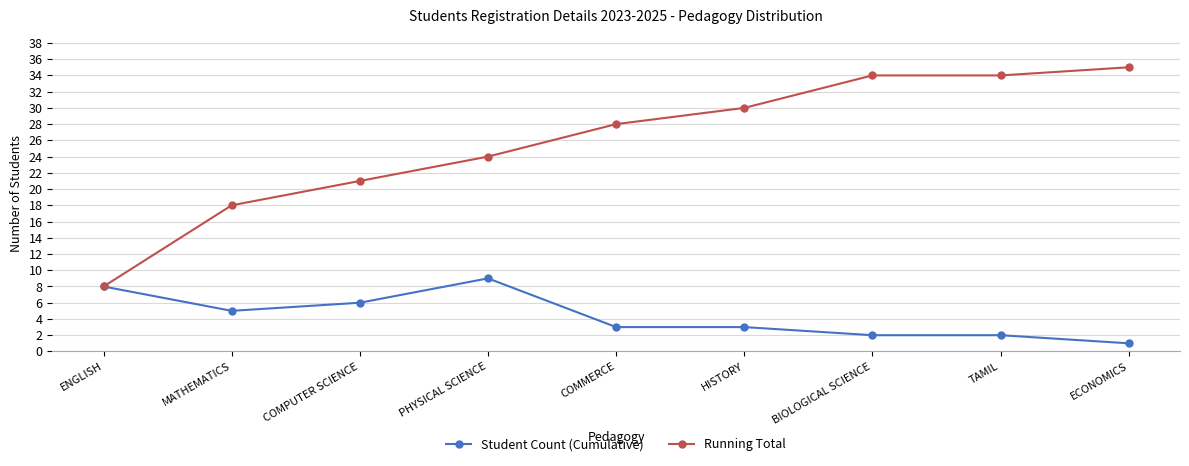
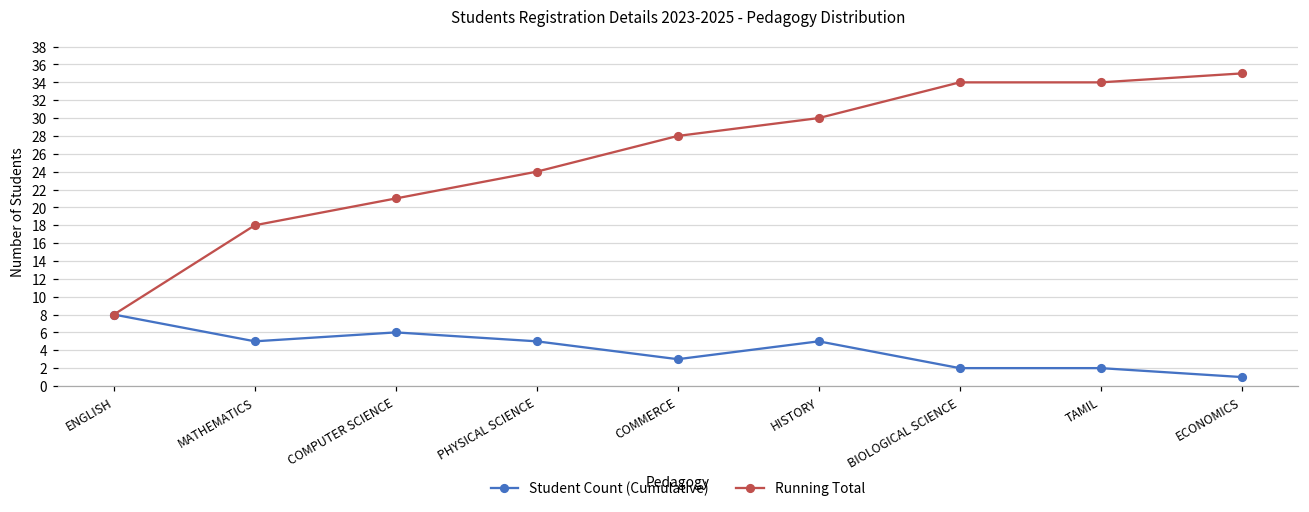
Student Count (Cumulative), PHYSICAL SCIENCE: 9 -> 5
Student Count (Cumulative), HISTORY: 3 -> 5
